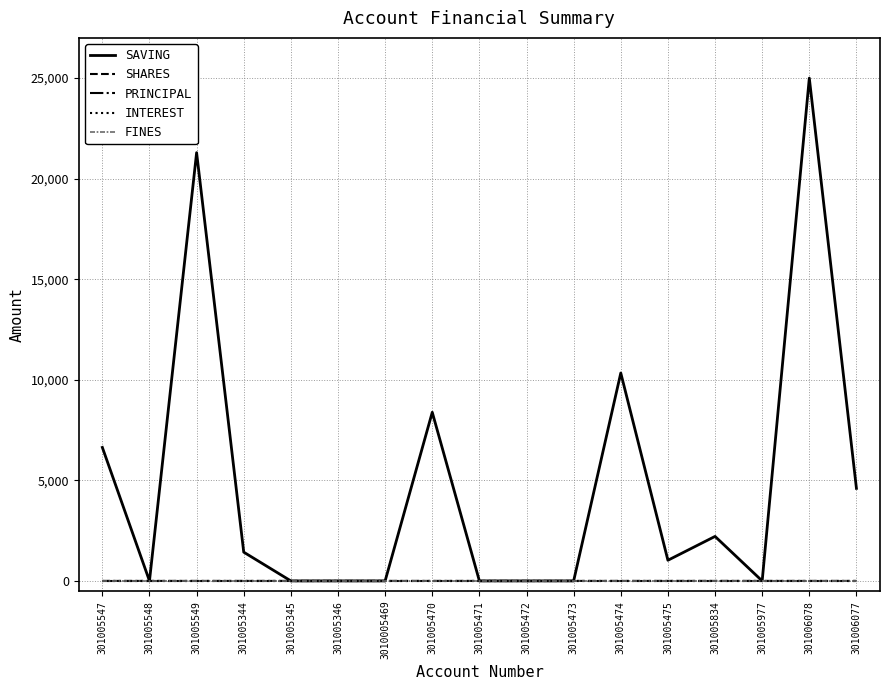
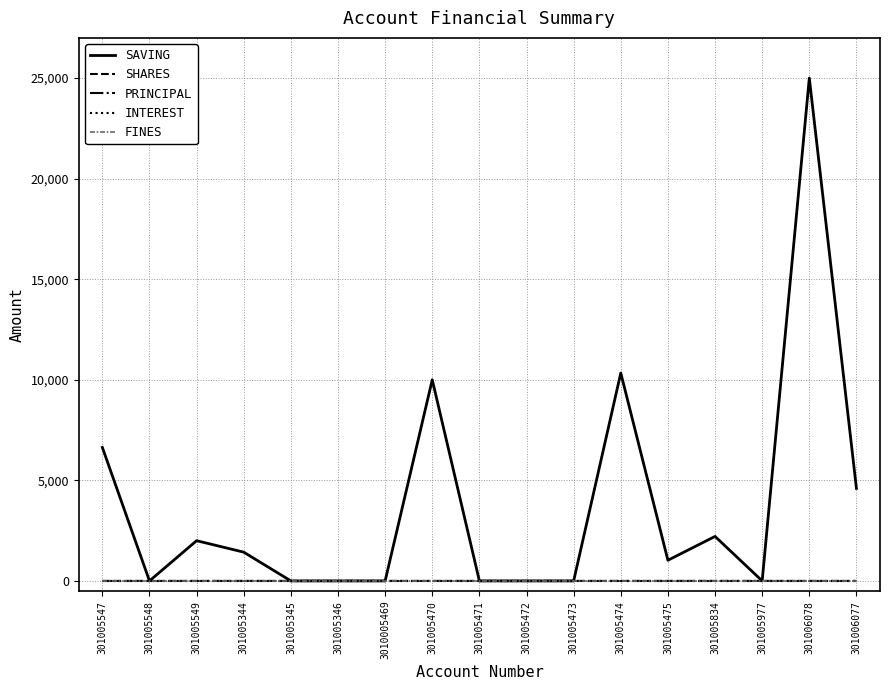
SAVING, 301005549: 21,300 -> 2,000
SAVING, 301005470: 8,400 -> 10,000
